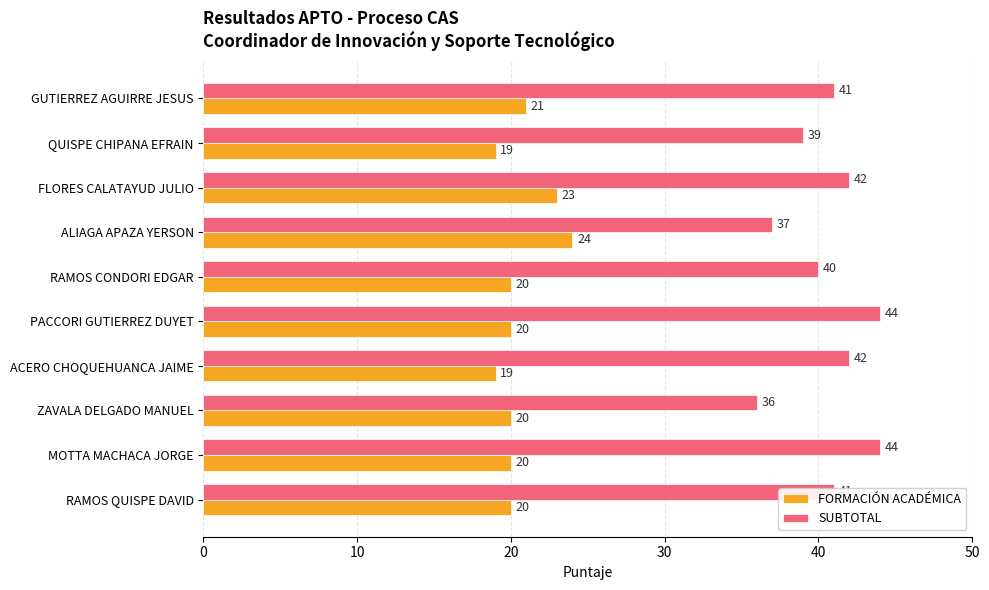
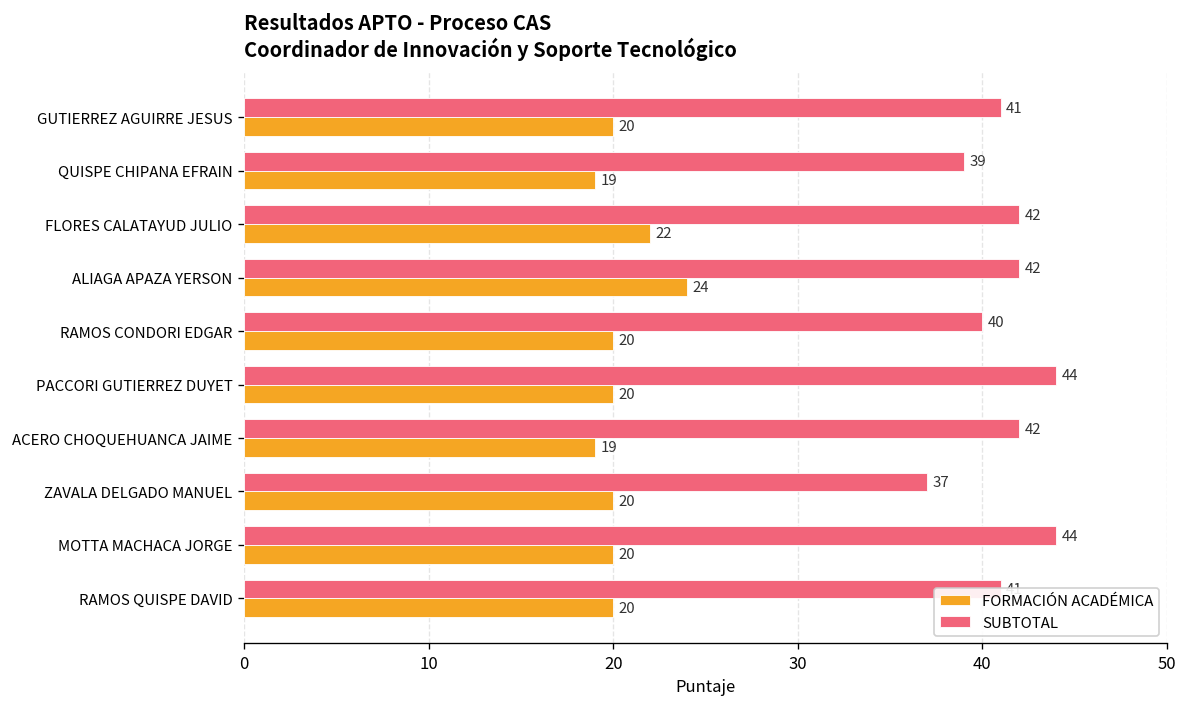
FORMACIÓN ACADÉMICA, GUTIERREZ AGUIRRE JESUS: 21 -> 20
FORMACIÓN ACADÉMICA, FLORES CALATAYUD JULIO: 23 -> 22
SUBTOTAL, ALIAGA APAZA YERSON: 37 -> 42
SUBTOTAL, ZAVALA DELGADO MANUEL: 36 -> 37
